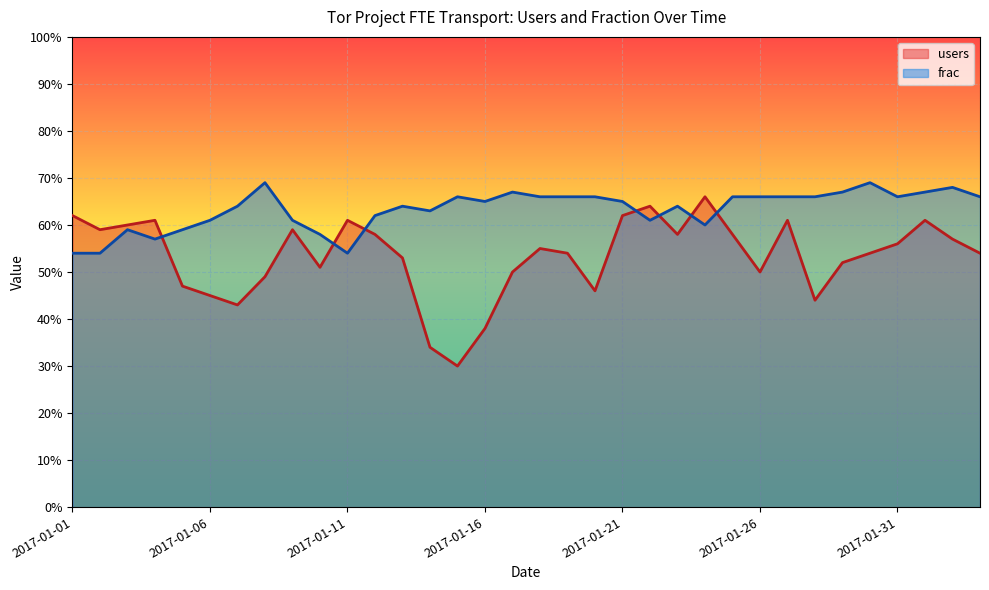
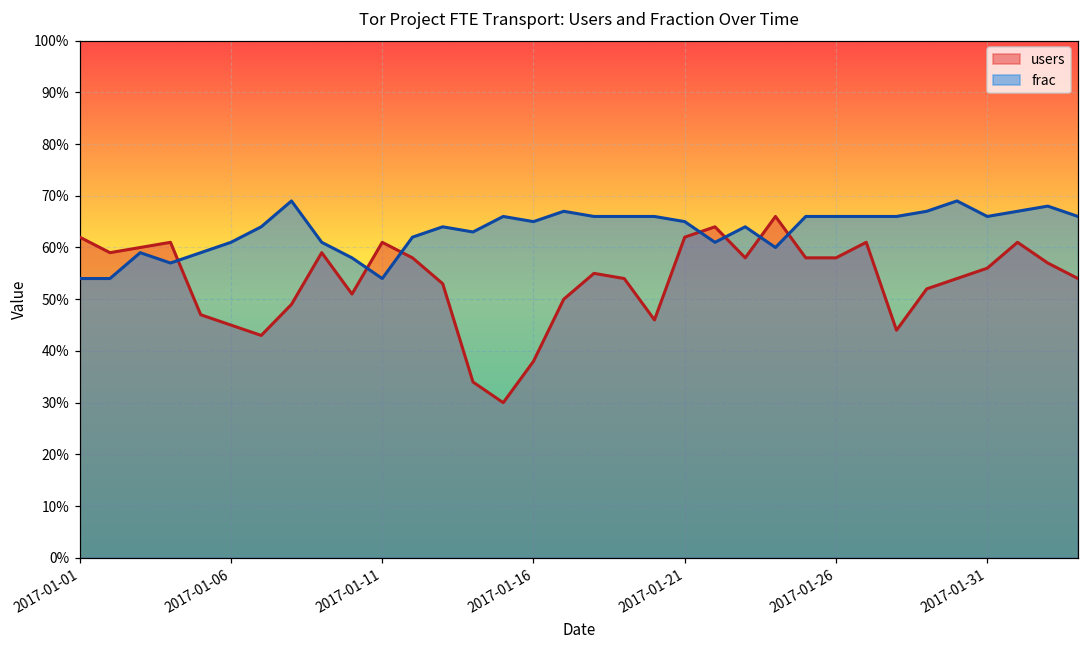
users, 2017-01-26: 50% -> 58%
